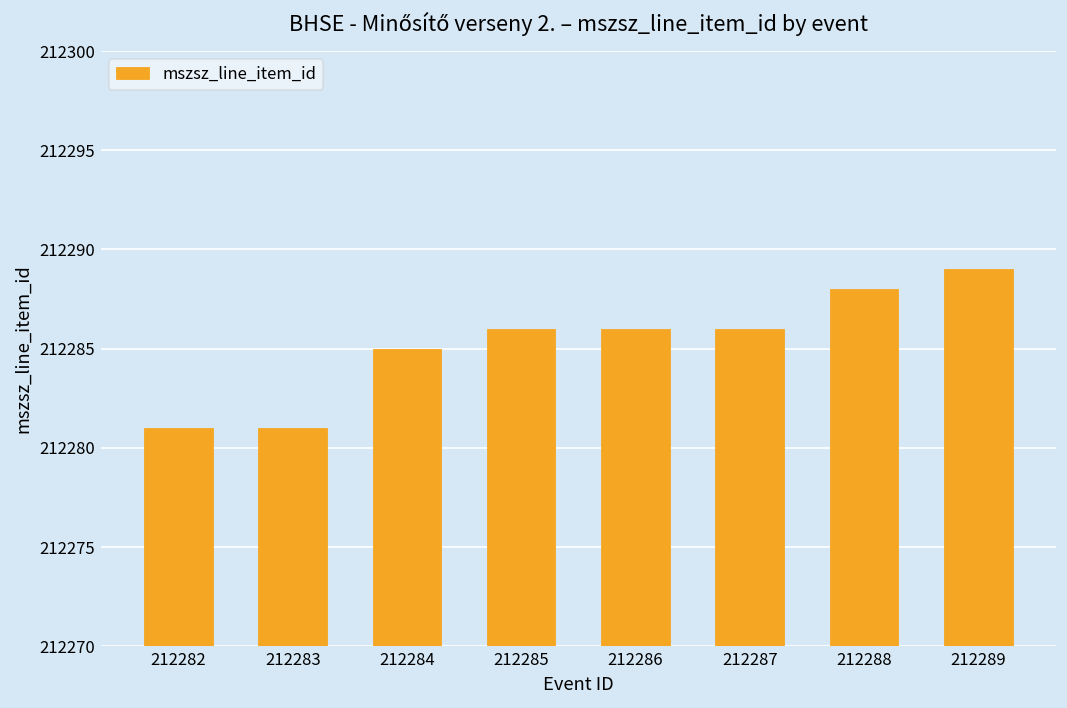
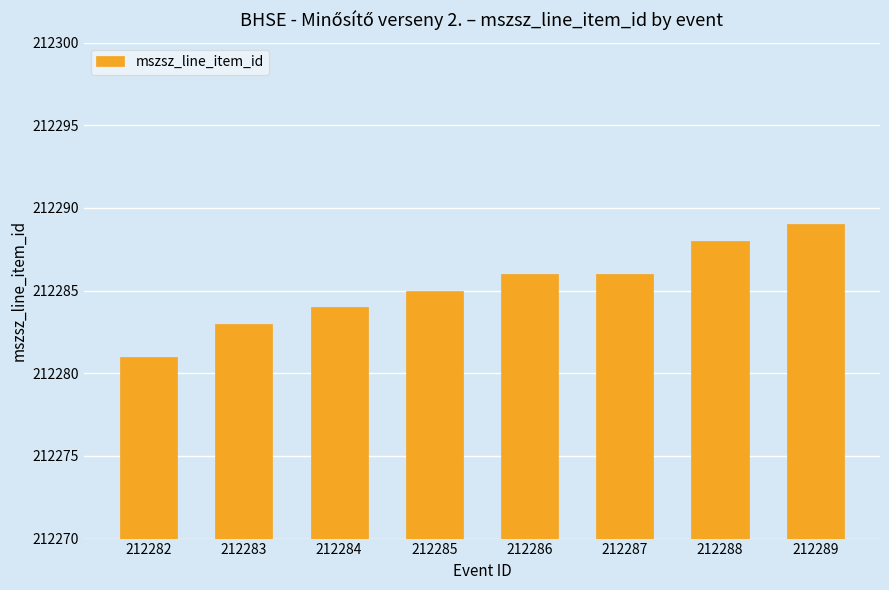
212283: 212281 -> 212283
212284: 212285 -> 212284
212285: 212286 -> 212285
